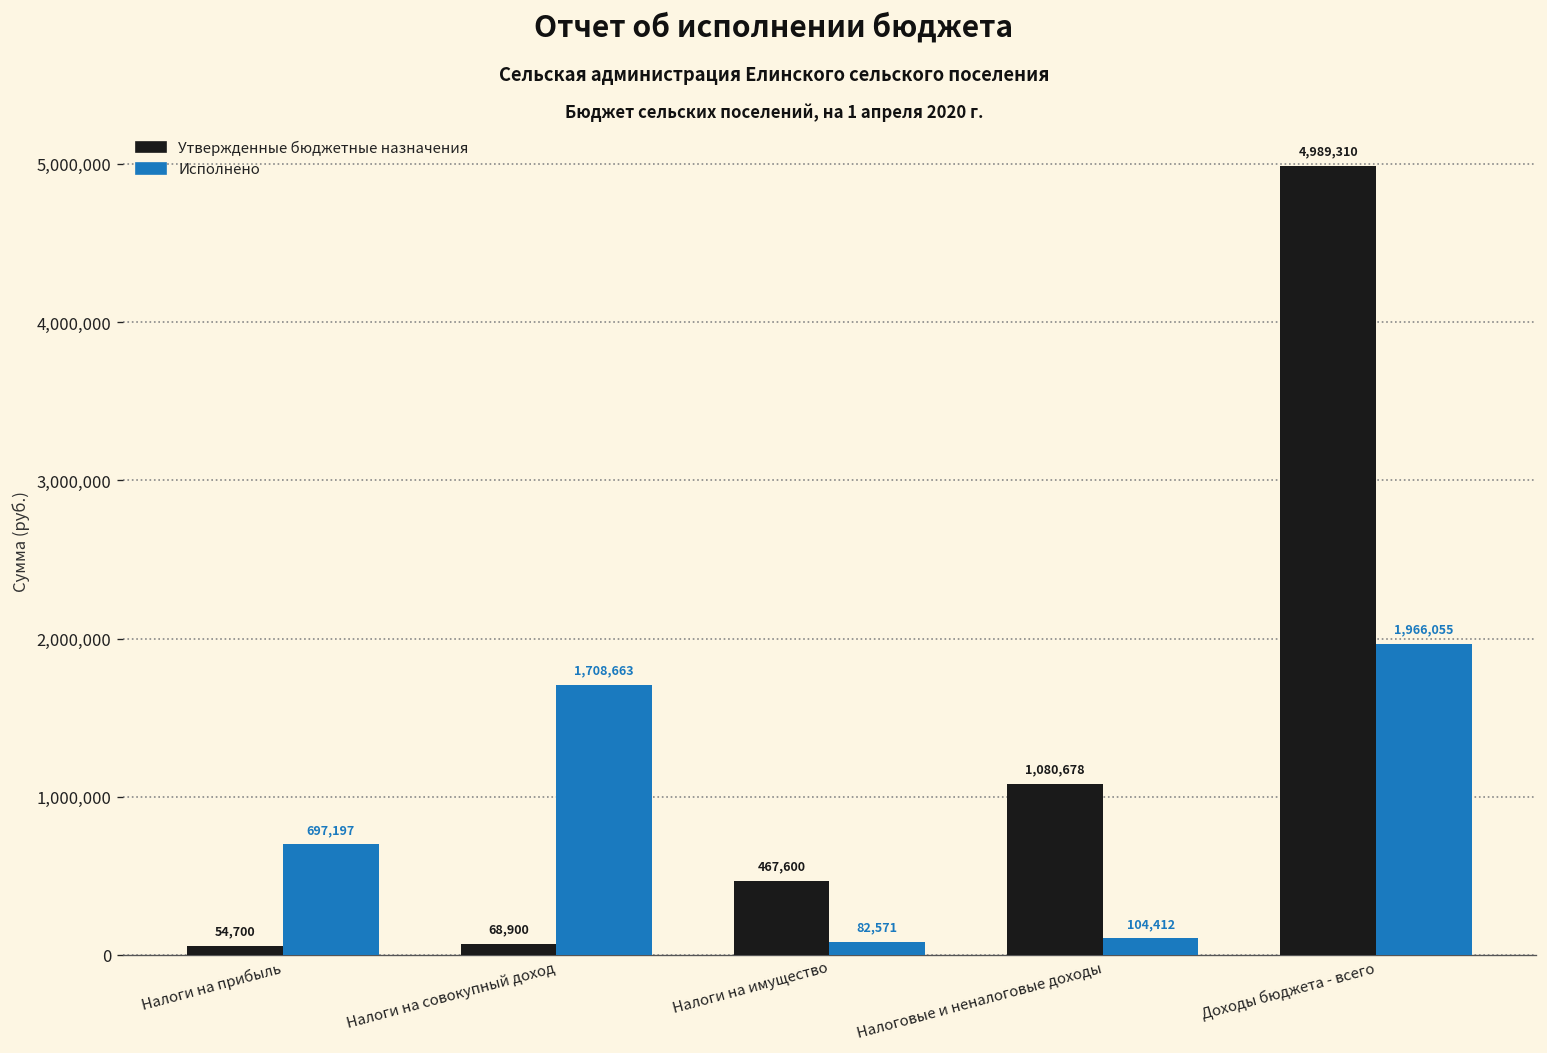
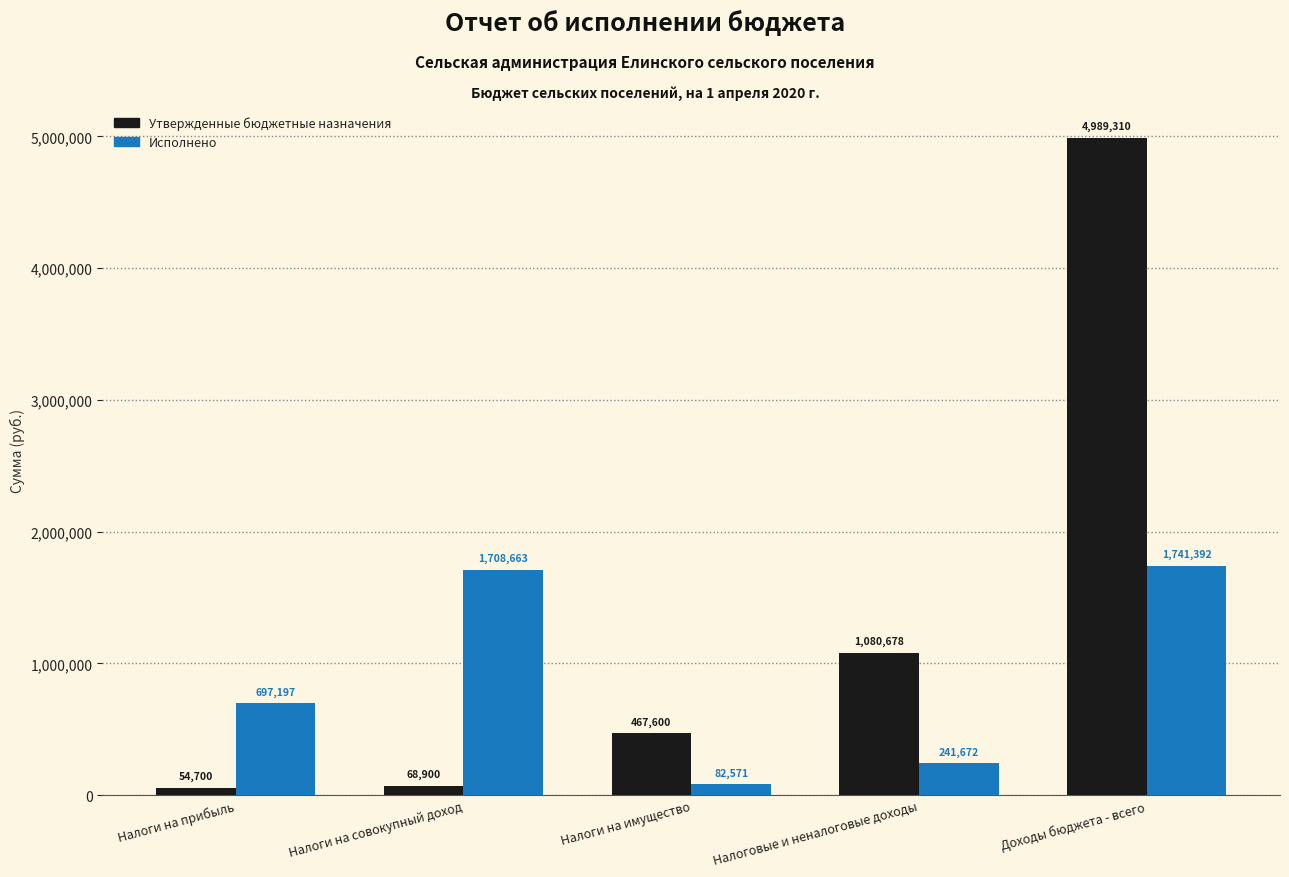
Исполнено, Налоговые и неналоговые доходы: 104,412 -> 241,672
Исполнено, Доходы бюджета - всего: 1,966,055 -> 1,741,392
